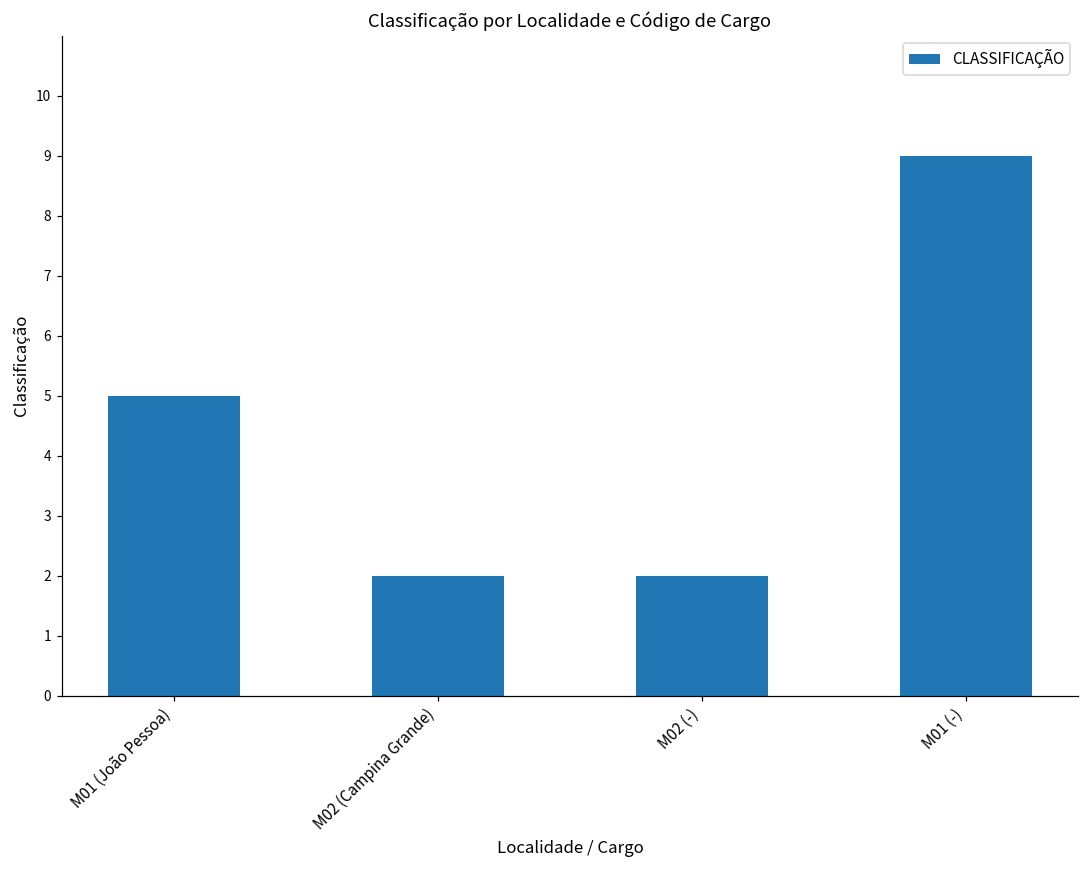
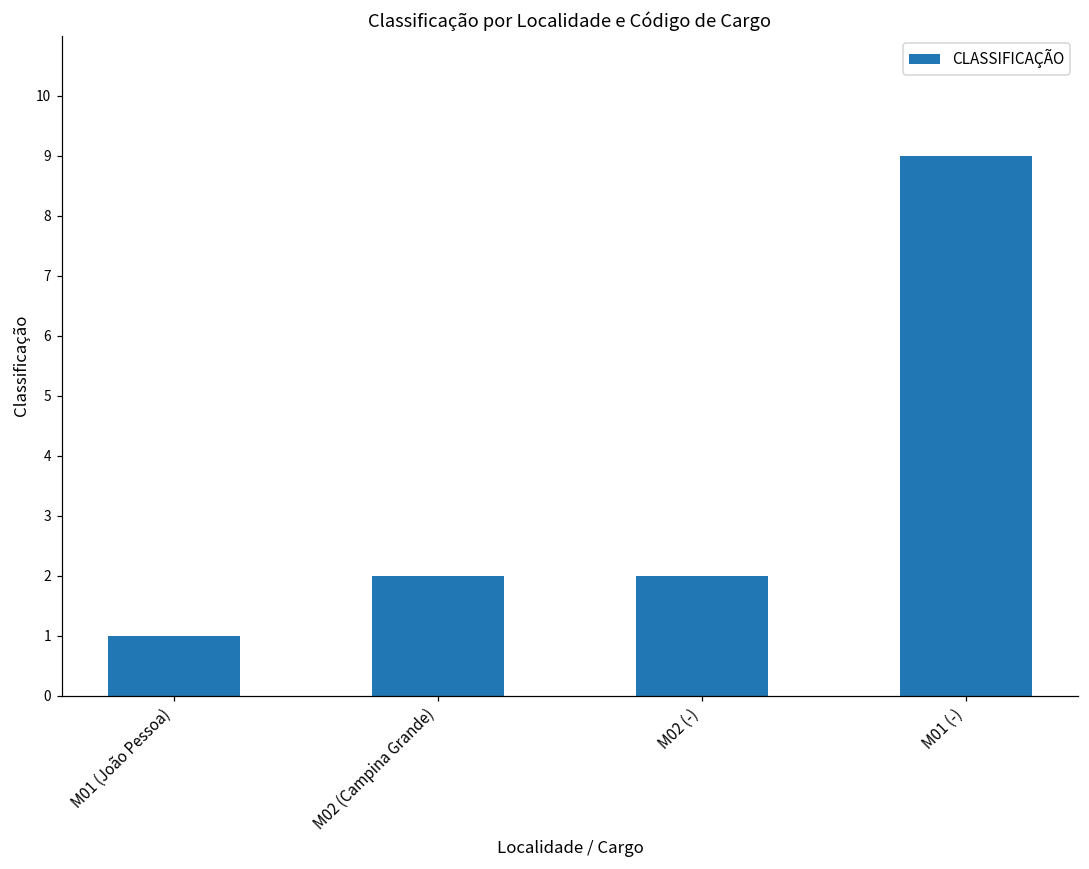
M01 (João Pessoa): 5 -> 1
